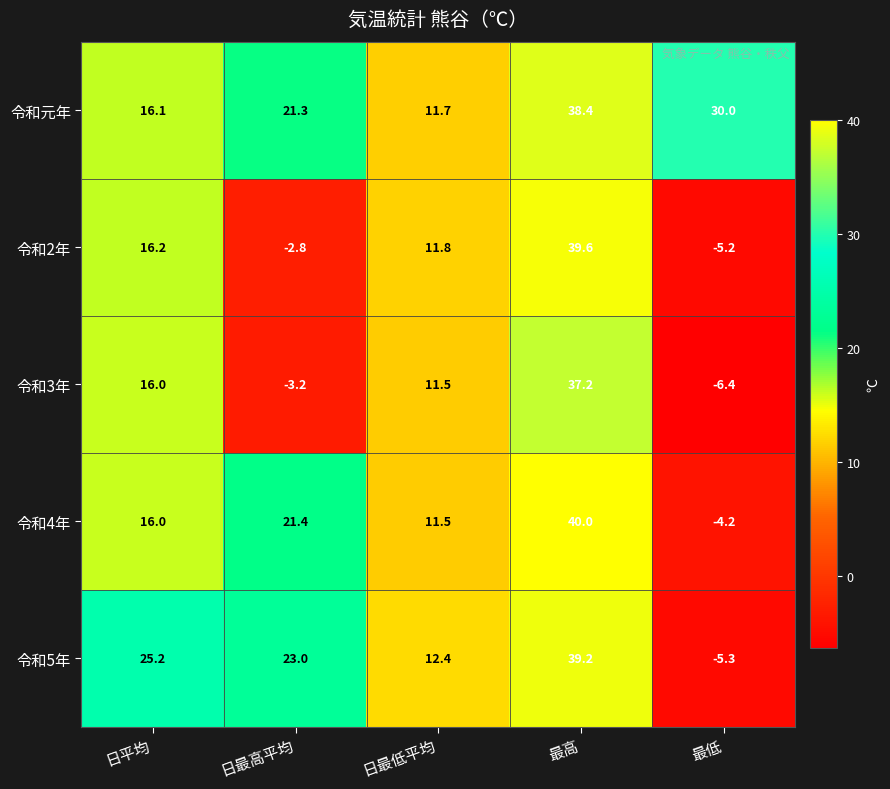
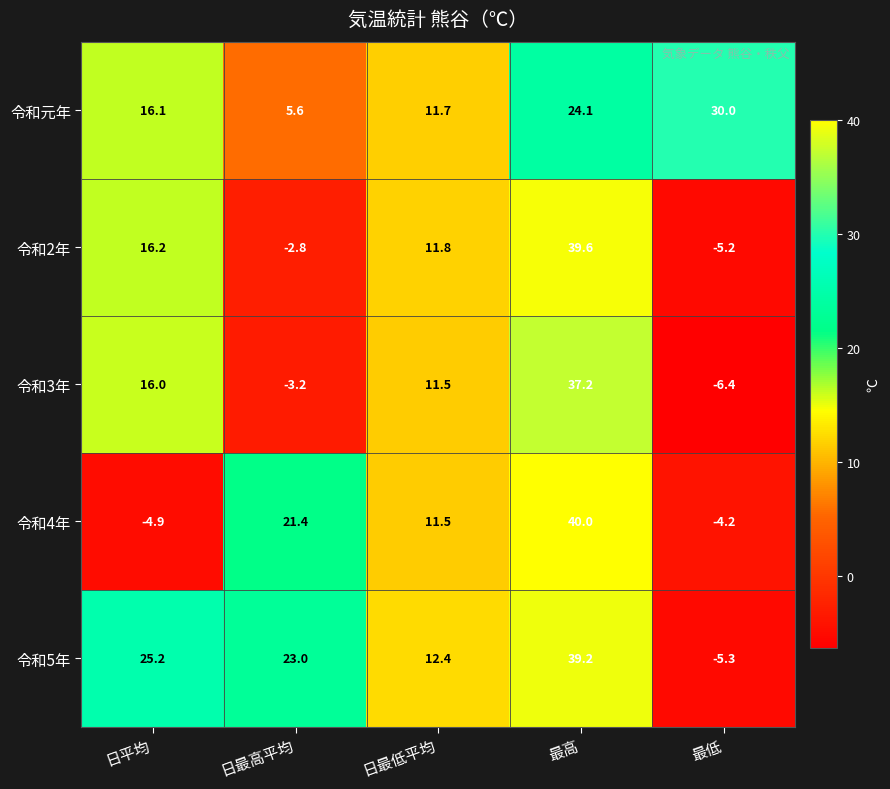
令和元年, 日最高平均: 21.3 -> 5.6
令和元年, 最高: 38.4 -> 24.1
令和4年, 日平均: 16.0 -> -4.9
